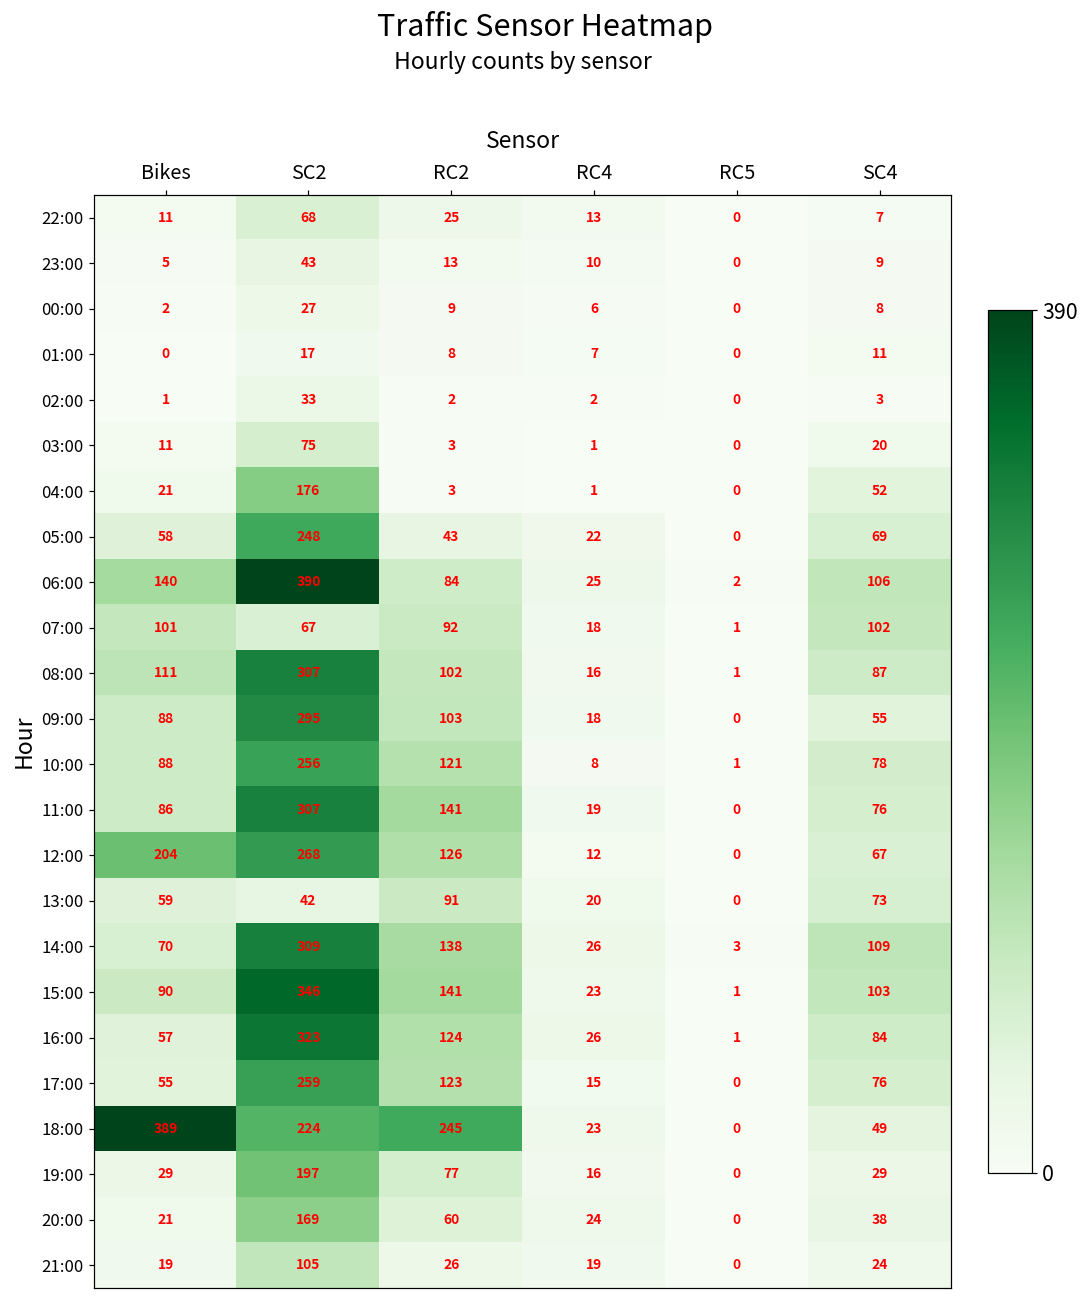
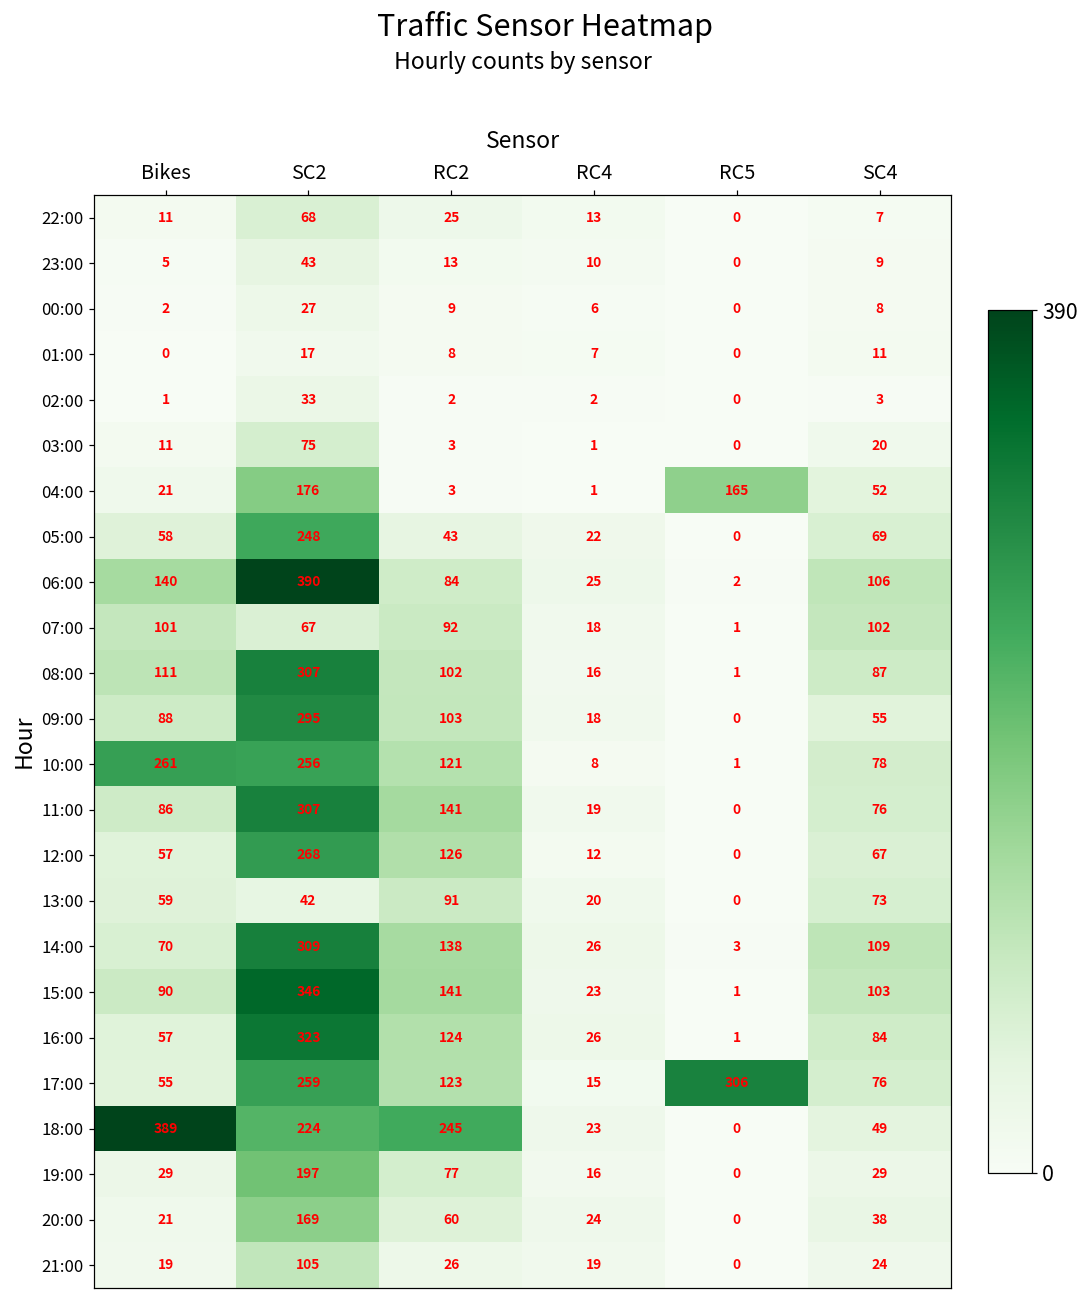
04:00, RC5: 0 -> 165
10:00, Bikes: 88 -> 261
12:00, Bikes: 204 -> 57
17:00, RC5: 0 -> 306
